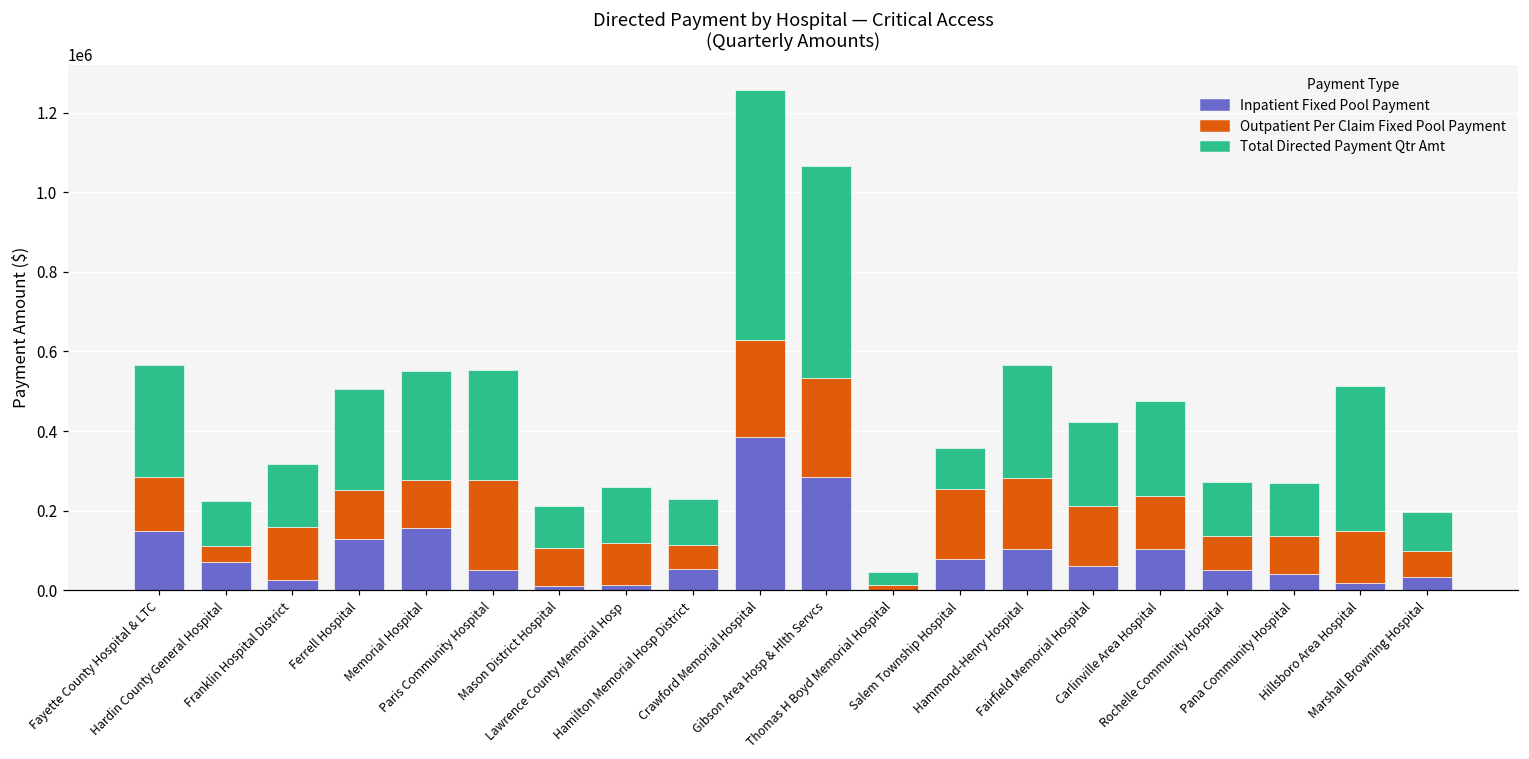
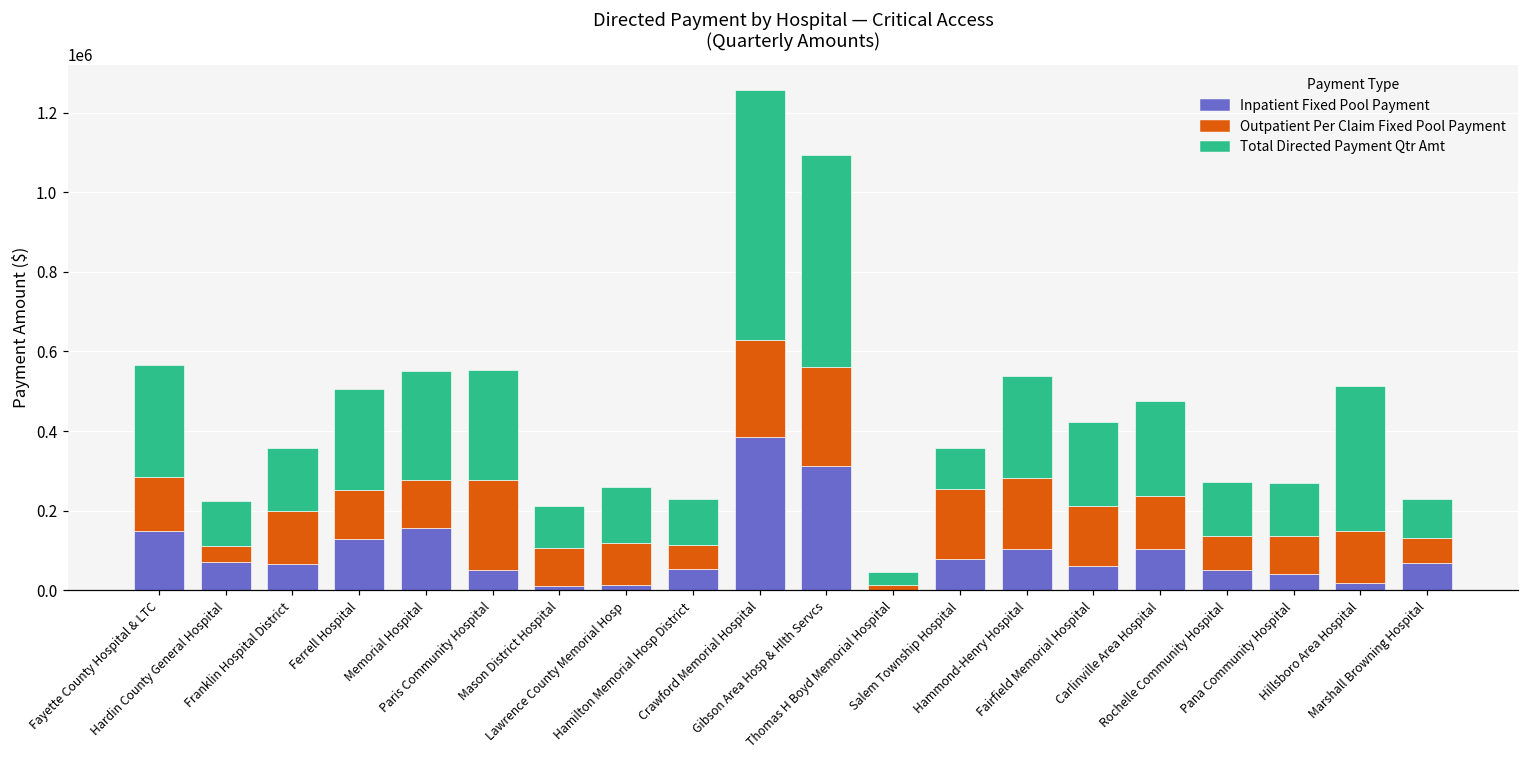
Inpatient Fixed Pool Payment, Franklin Hospital District: 30000 -> 70000
Inpatient Fixed Pool Payment, Gibson Area Hosp & Hlth Servcs: 280000 -> 310000
Total Directed Payment Qtr Amt, Hammond-Henry Hospital: 280000 -> 250000
Inpatient Fixed Pool Payment, Marshall Browning Hospital: 30000 -> 70000
